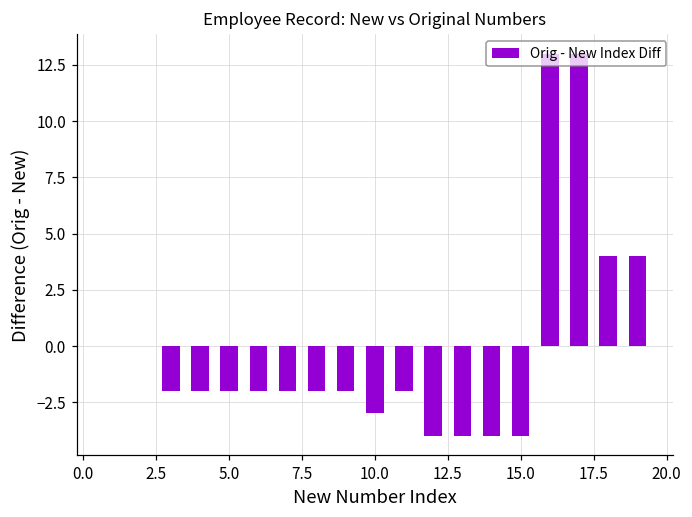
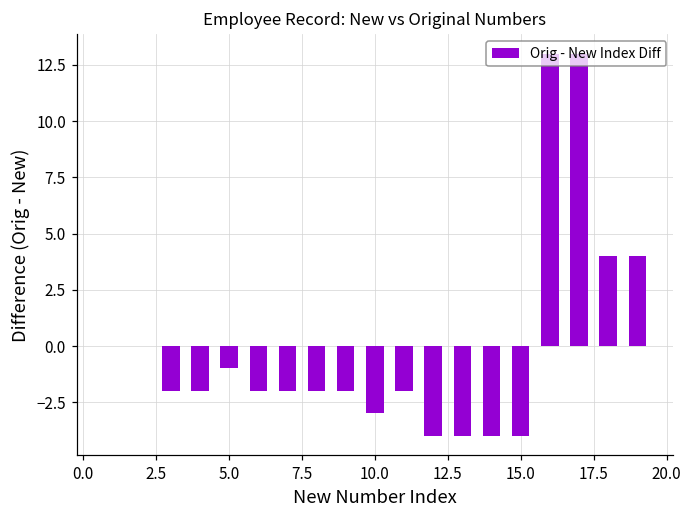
5.0: -2 -> -1
